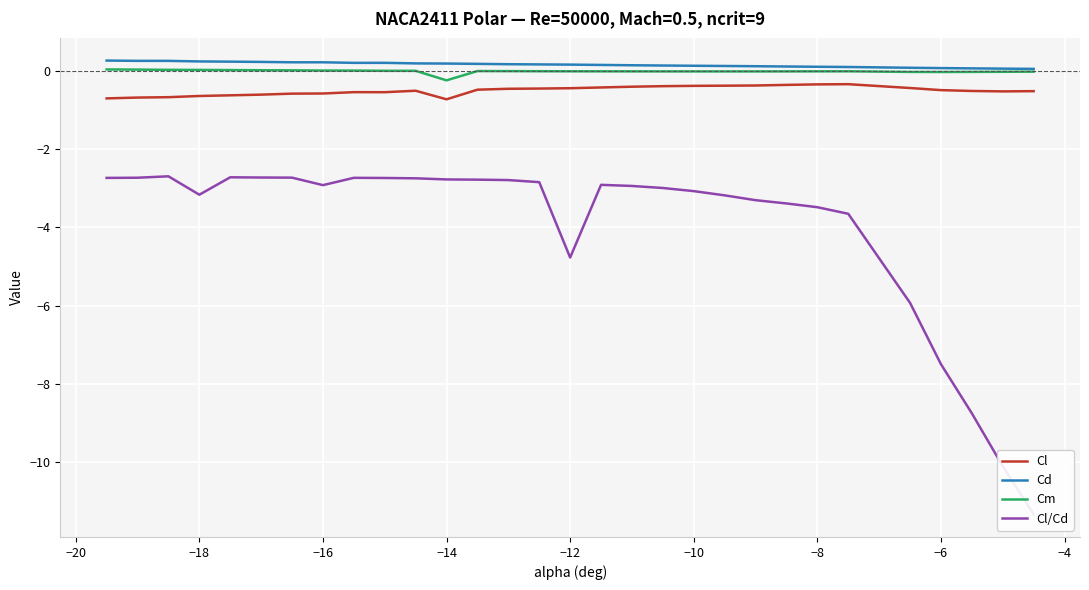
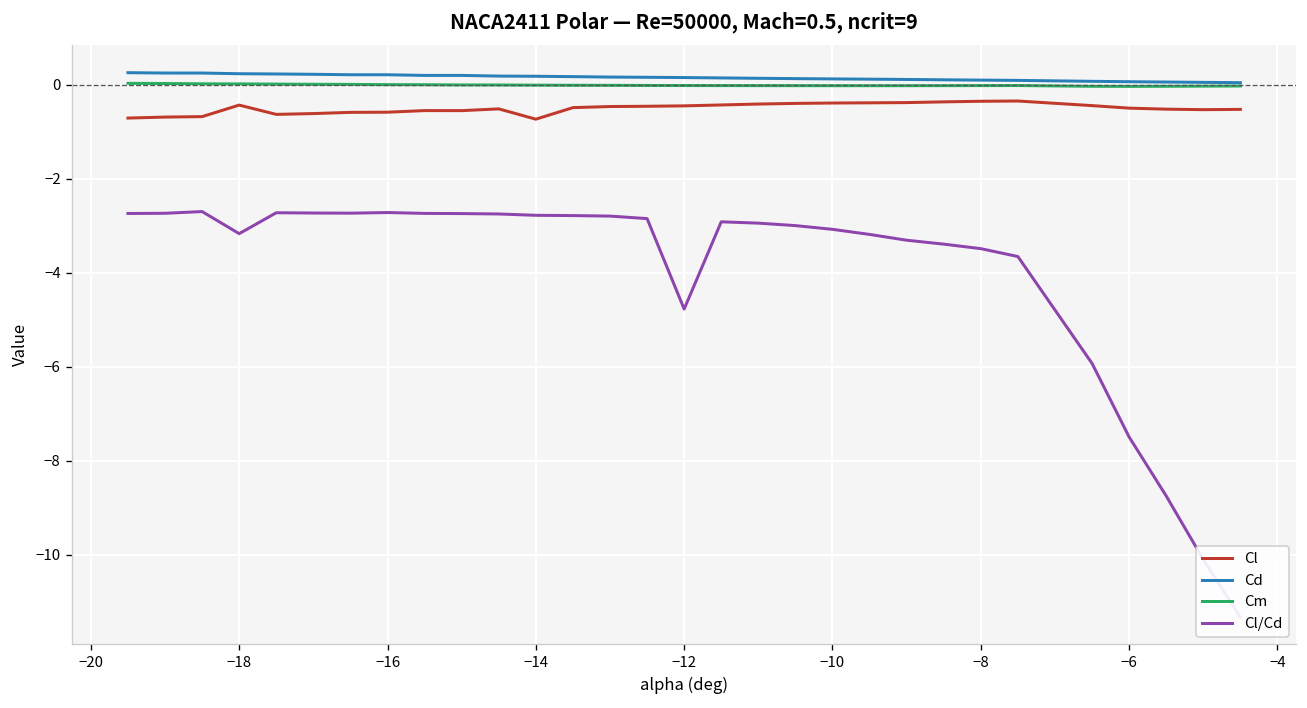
Cl, −18: -0.6 -> -0.4
Cl/Cd, −16: -2.9 -> -2.7
Cm, −14: -0.2 -> 0.0
